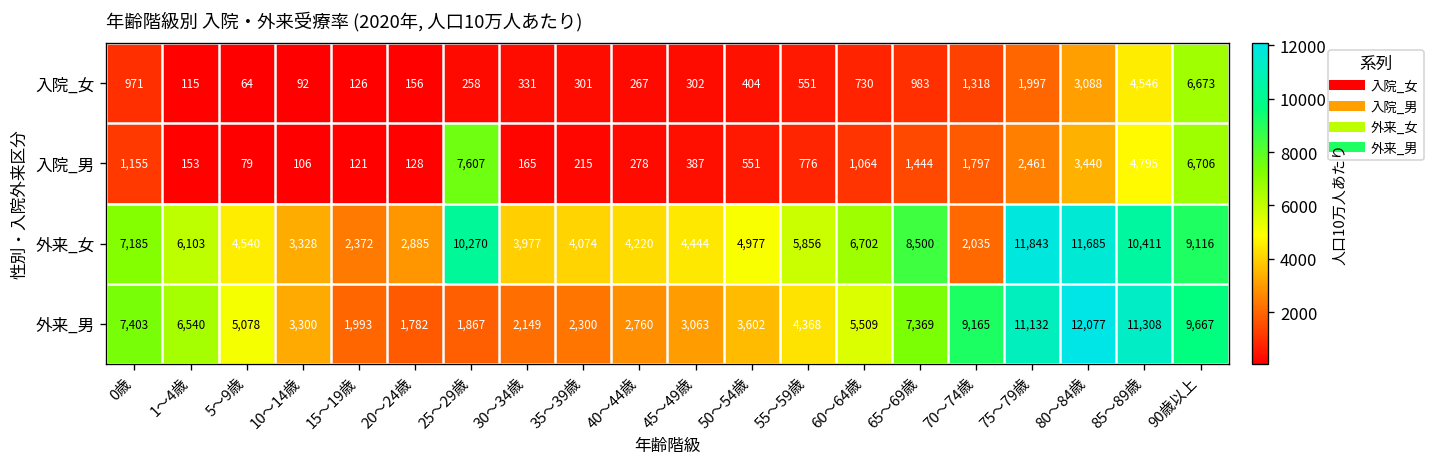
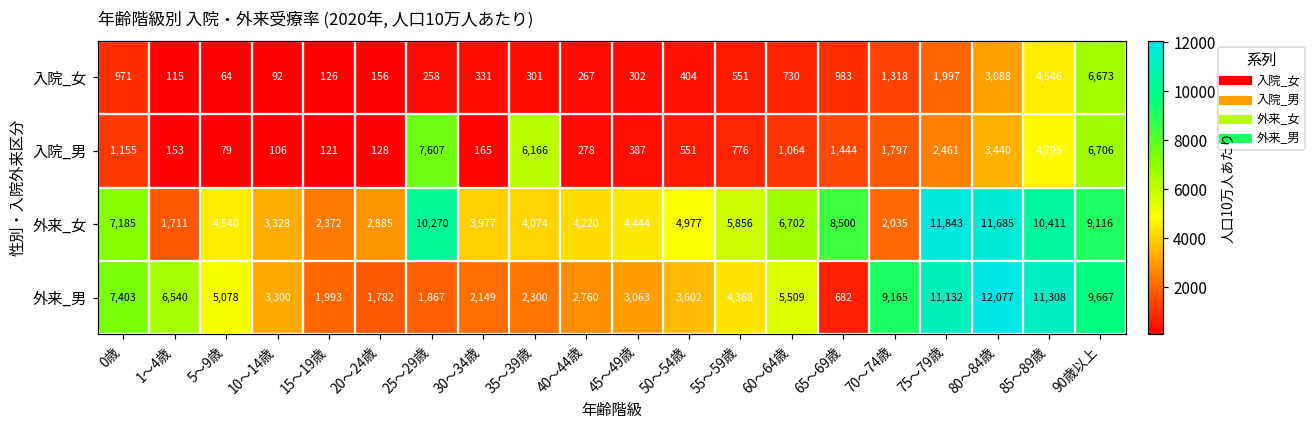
入院_男, 35～39歳: 215 -> 6,166
外来_女, 1～4歳: 6,103 -> 1,711
外来_男, 65～69歳: 7,369 -> 682
